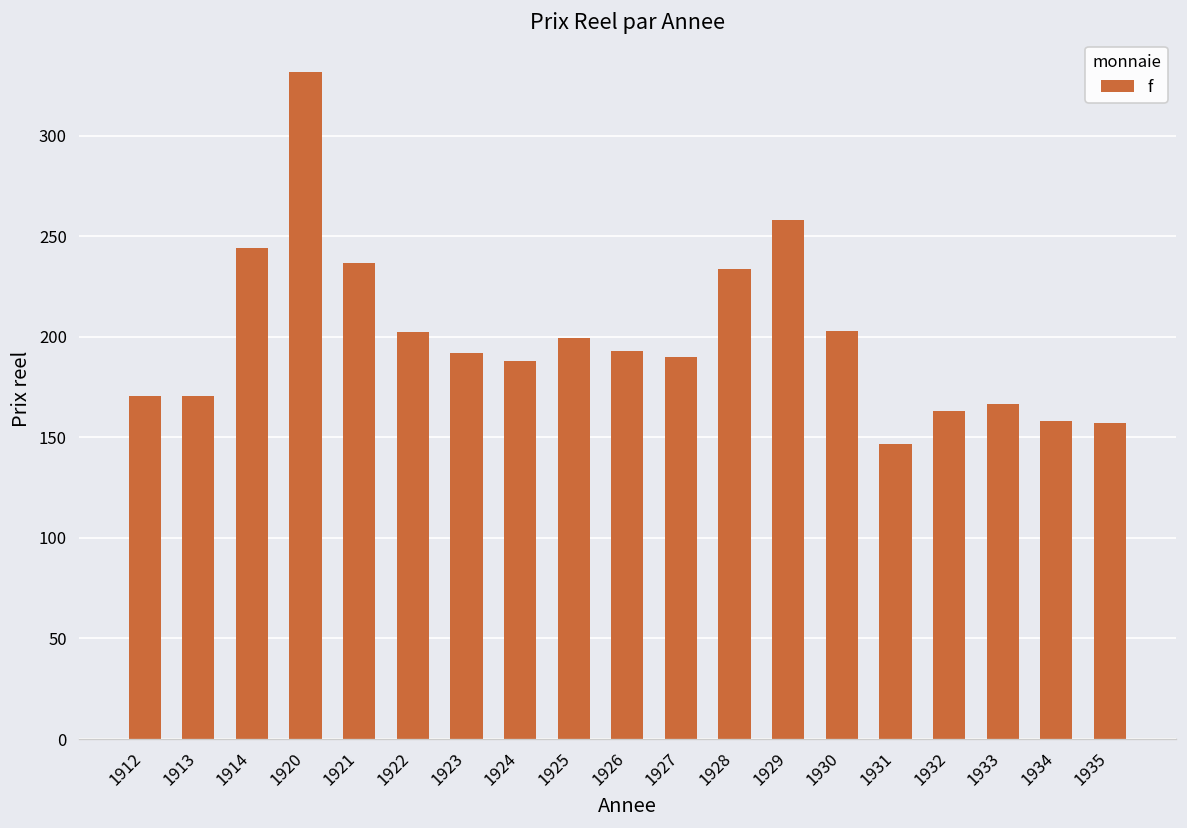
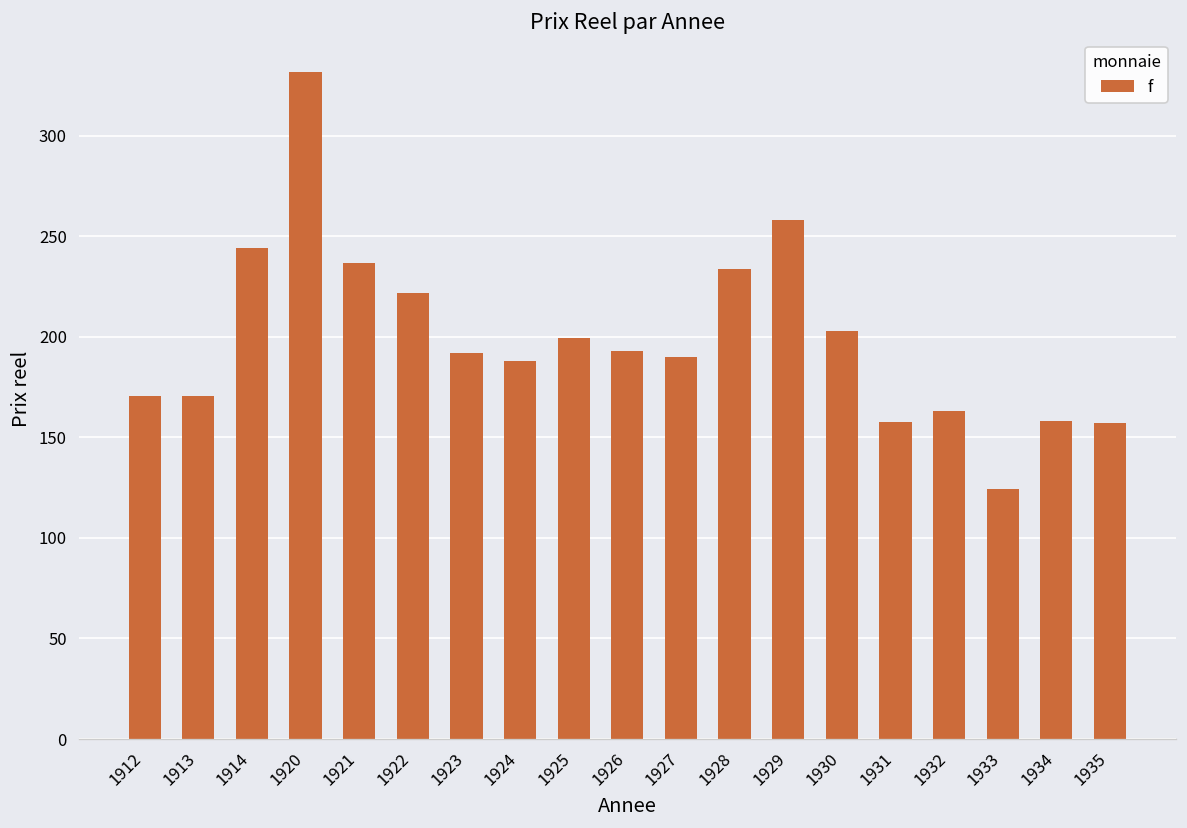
1922: 202 -> 222
1931: 147 -> 158
1933: 167 -> 124
